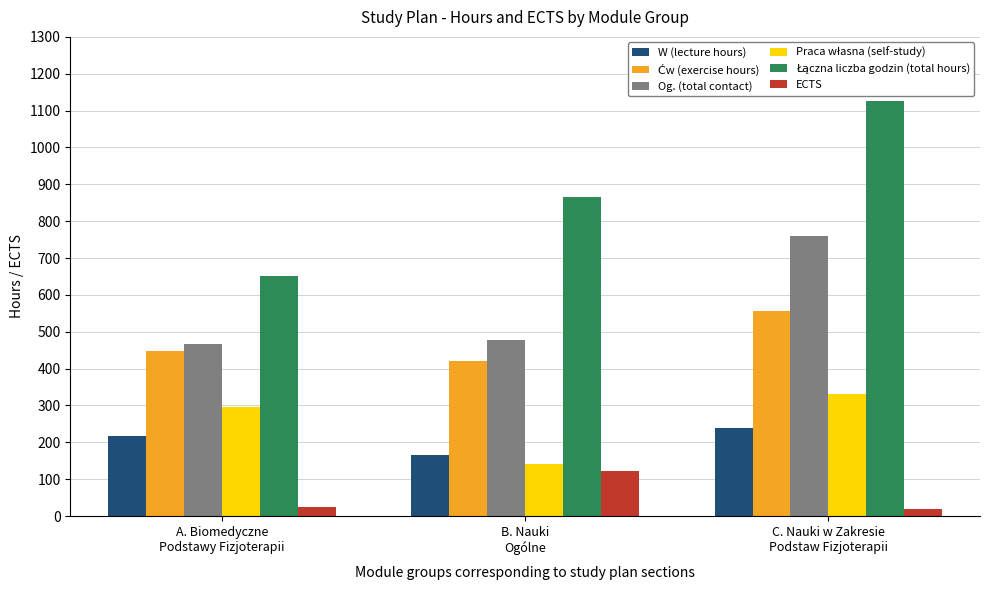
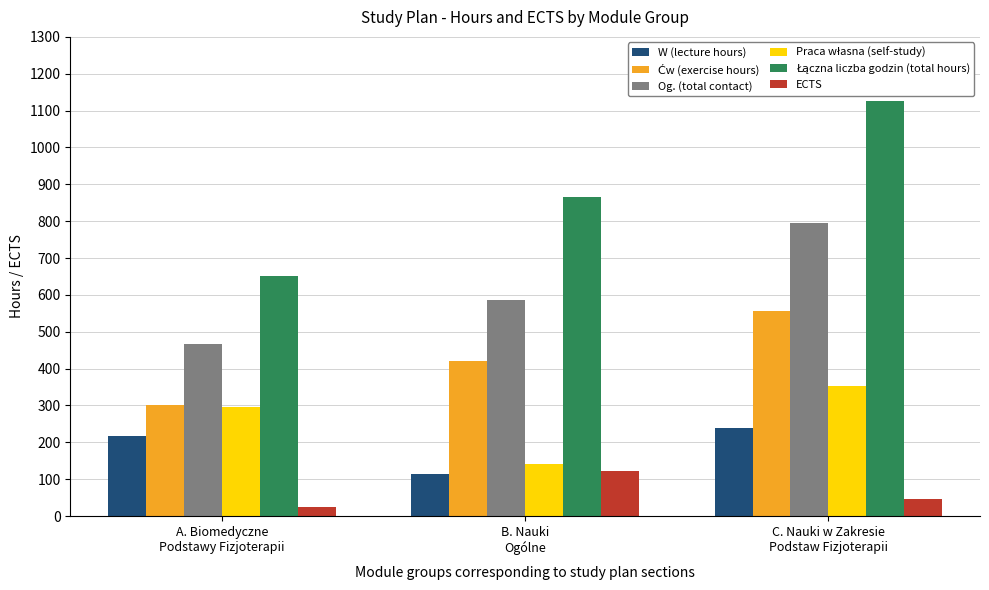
Ćw (exercise hours), A. Biomedyczne Podstawy Fizjoterapii: 450 -> 300
W (lecture hours), B. Nauki Ogólne: 170 -> 110
Og. (total contact), B. Nauki Ogólne: 480 -> 590
Og. (total contact), C. Nauki w Zakresie Podstaw Fizjoterapii: 760 -> 800
Praca własna (self-study), C. Nauki w Zakresie Podstaw Fizjoterapii: 330 -> 350
ECTS, C. Nauki w Zakresie Podstaw Fizjoterapii: 20 -> 50
